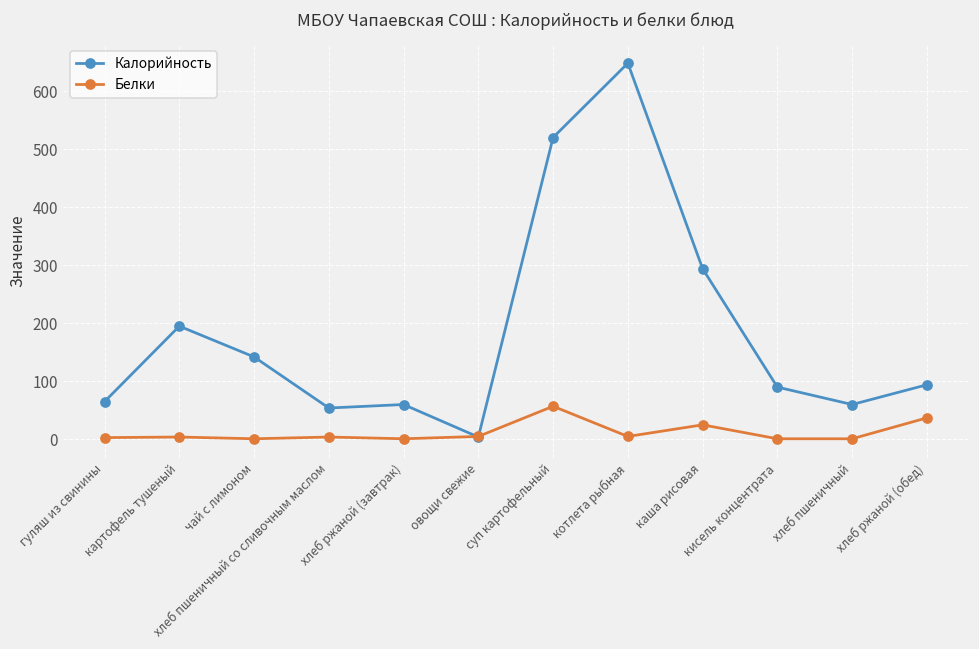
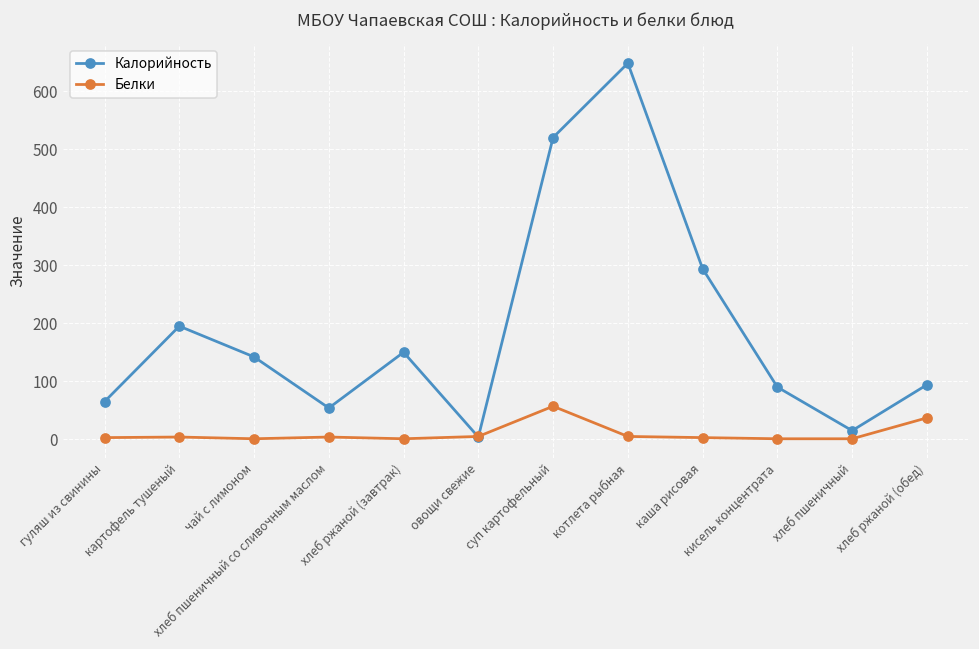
Калорийность, хлеб ржаной (завтрак): 60 -> 150
Белки, каша рисовая: 30 -> 0
Калорийность, хлеб пшеничный: 60 -> 20
